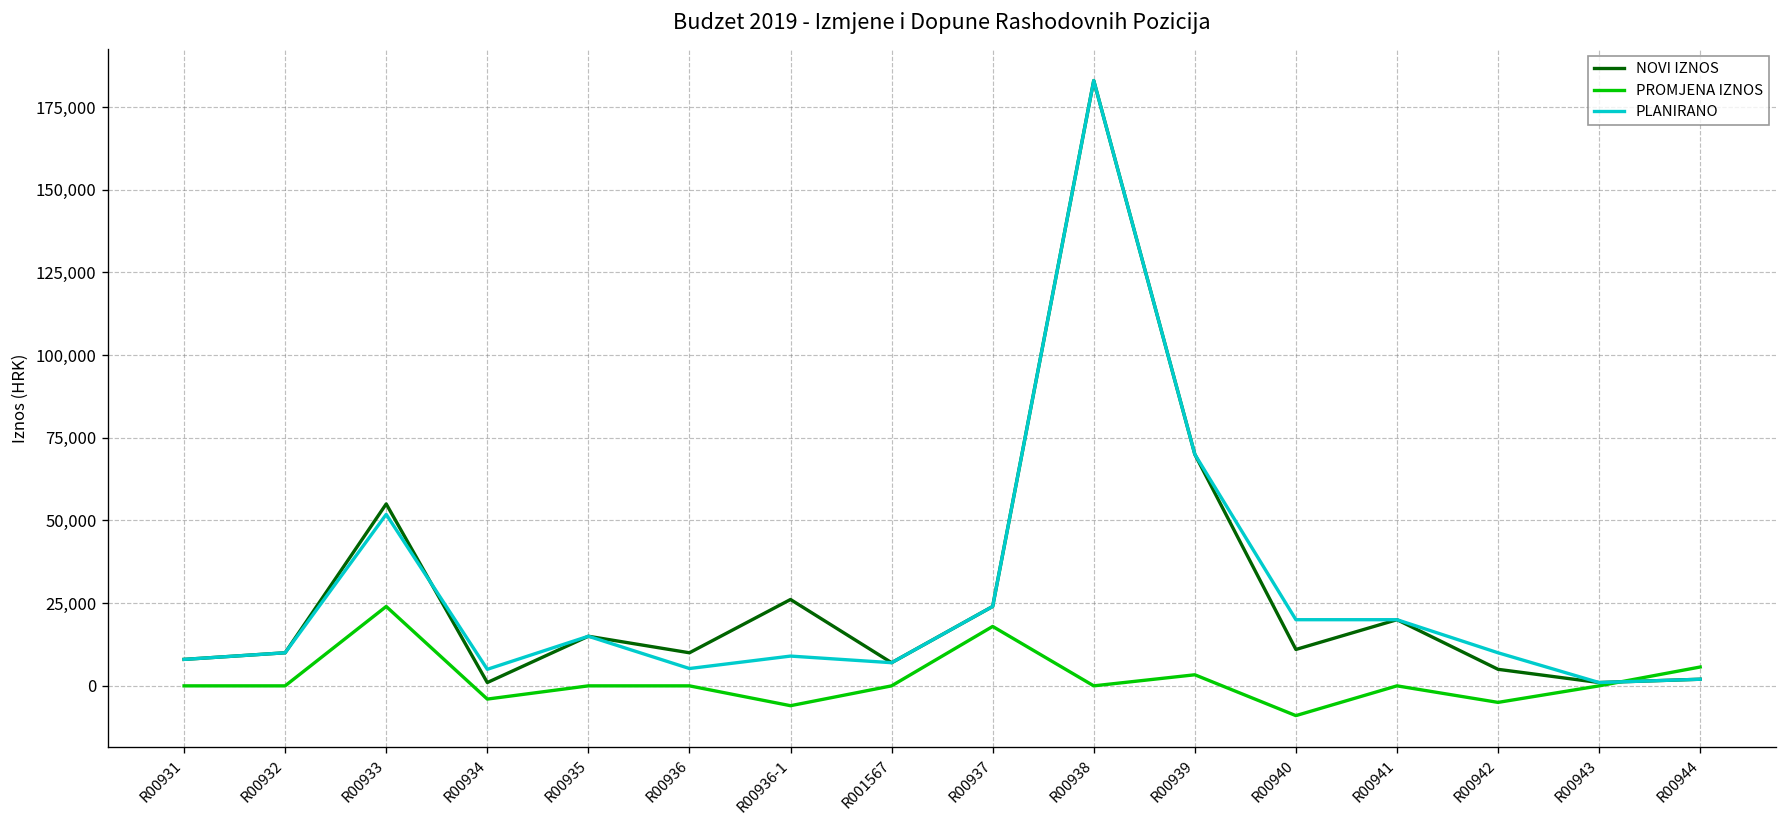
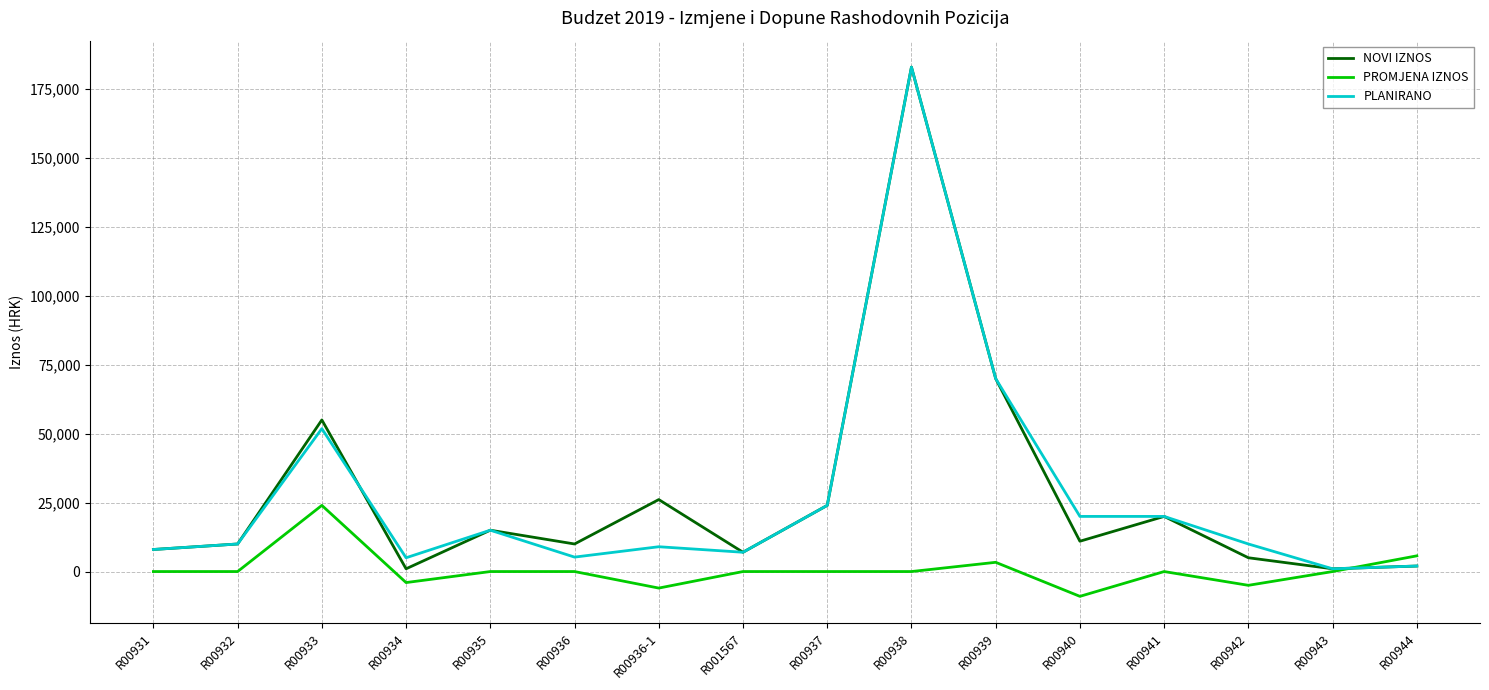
PROMJENA IZNOS, R00937: 18,000 -> 0
